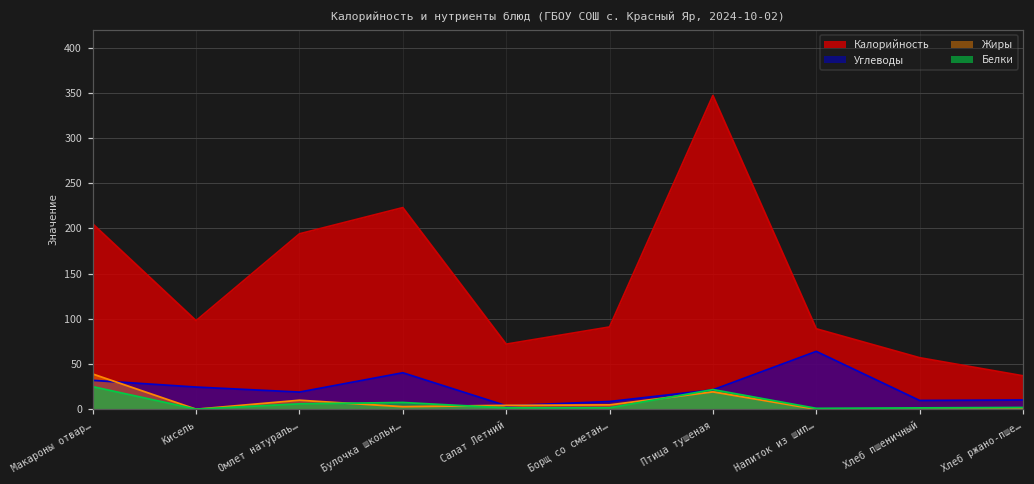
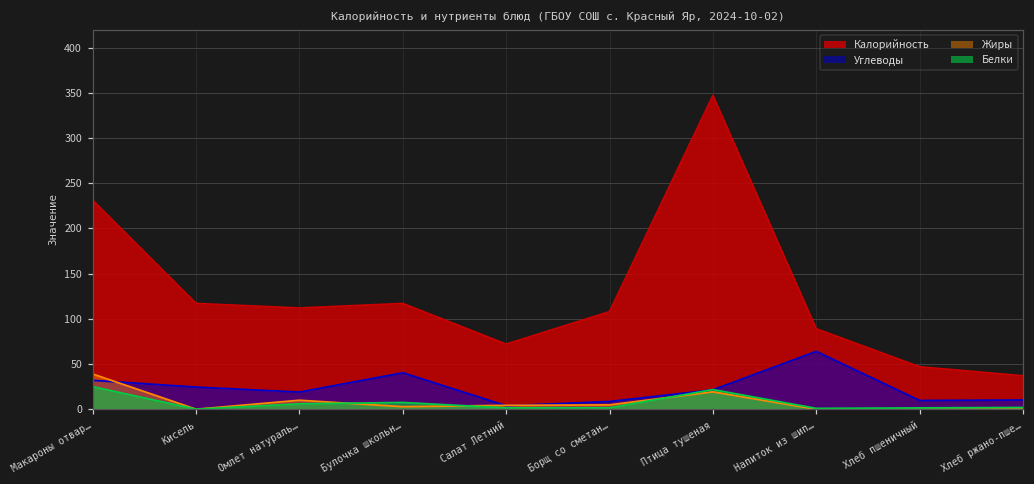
Калорийность, Макароны отвар…: 210 -> 230
Калорийность, Кисель: 100 -> 120
Калорийность, Омлет натураль…: 190 -> 110
Калорийность, Булочка школьн…: 220 -> 120
Калорийность, Борщ со сметан…: 90 -> 110
Калорийность, Хлеб пшеничный: 60 -> 50
